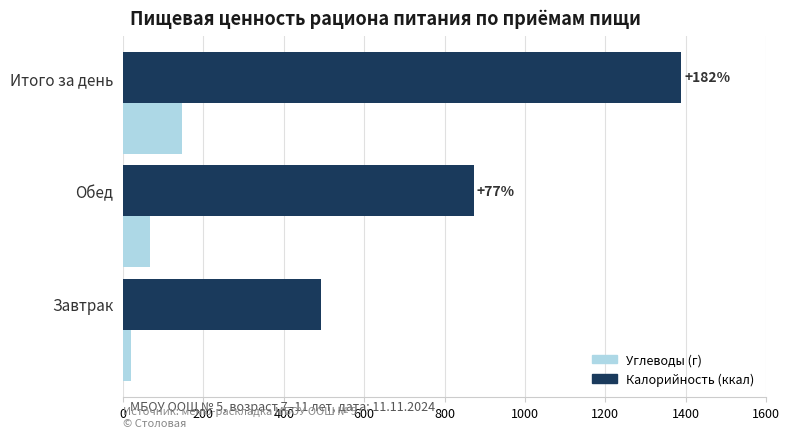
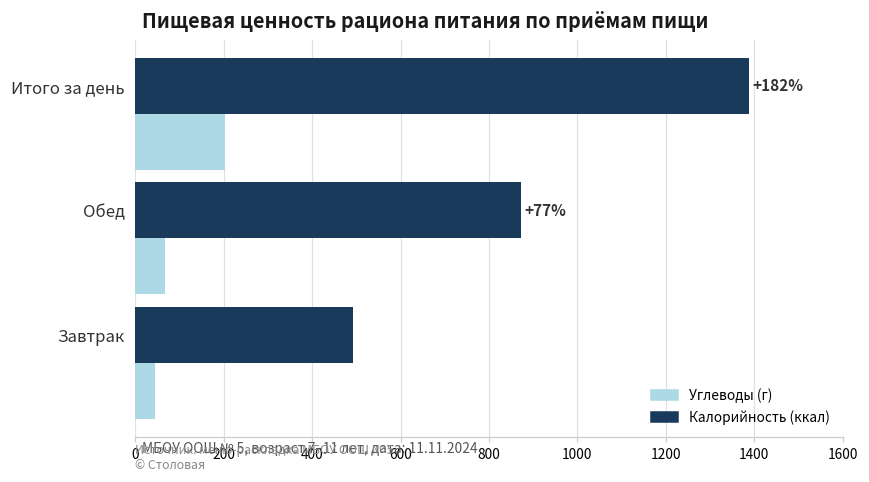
Углеводы (г), Итого за день: 150 -> 200
Углеводы (г), Завтрак: 20 -> 40
